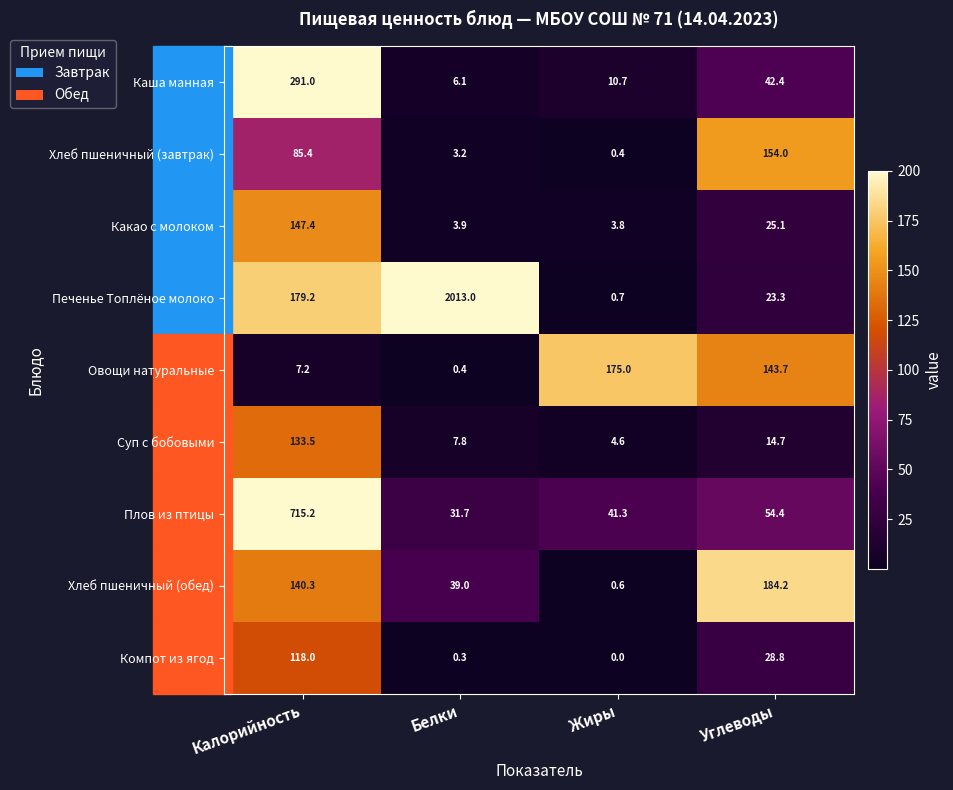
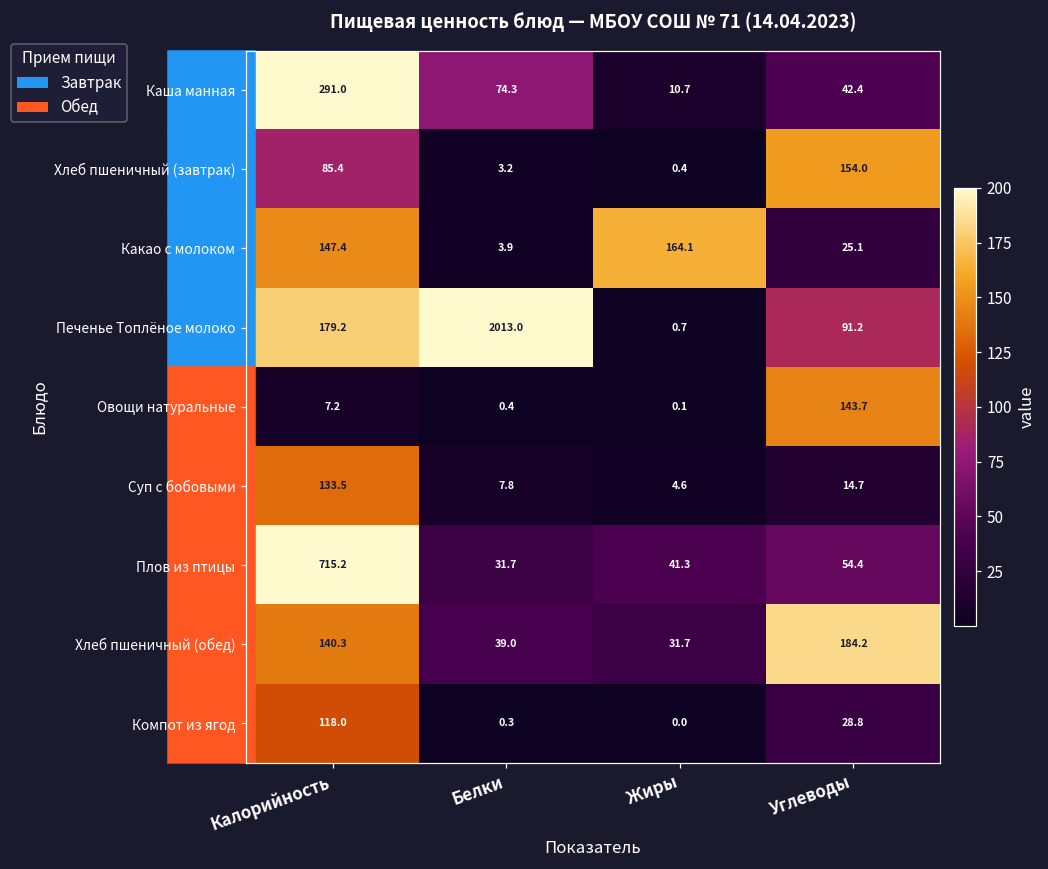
Каша манная, Белки: 6.1 -> 74.3
Какао с молоком, Жиры: 3.8 -> 164.1
Печенье Топлёное молоко, Углеводы: 23.3 -> 91.2
Овощи натуральные, Жиры: 175.0 -> 0.1
Хлеб пшеничный (обед), Жиры: 0.6 -> 31.7
